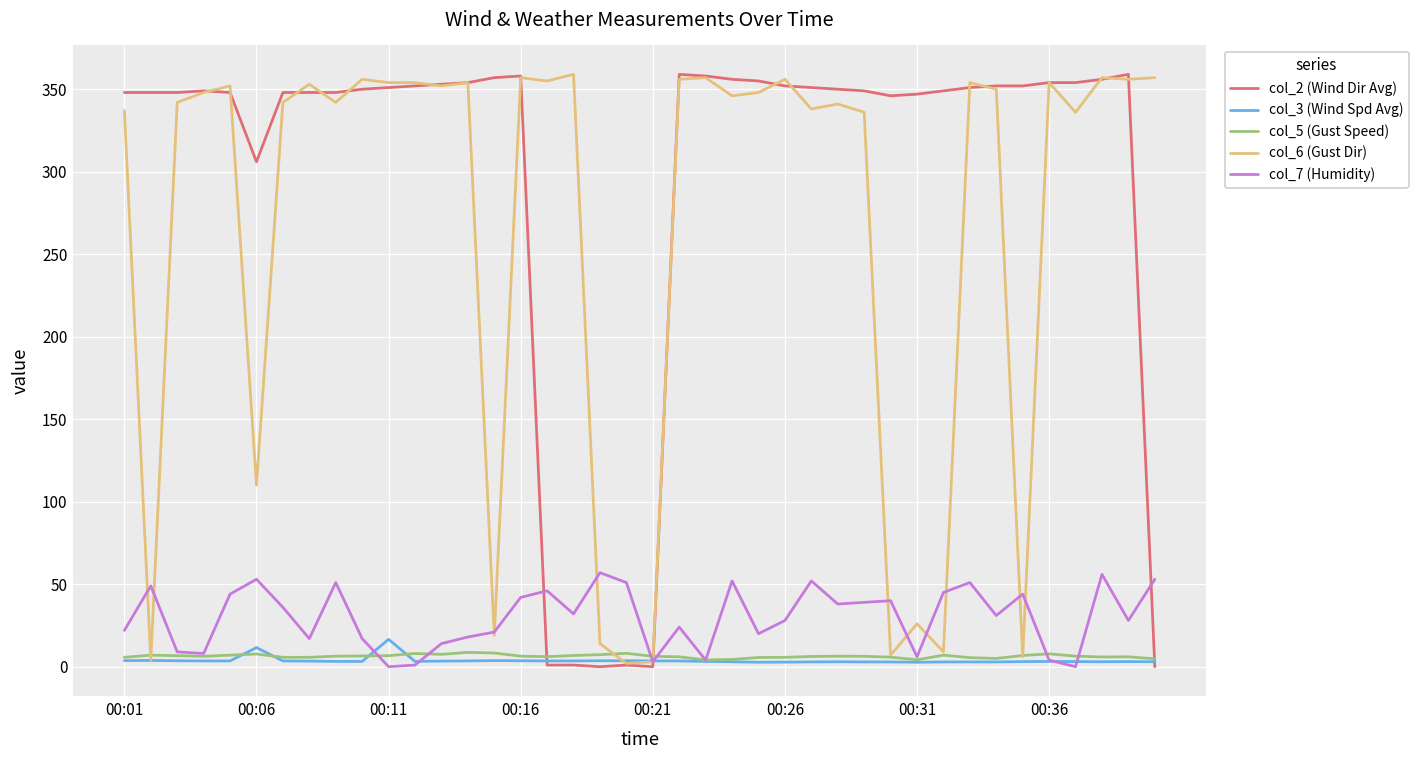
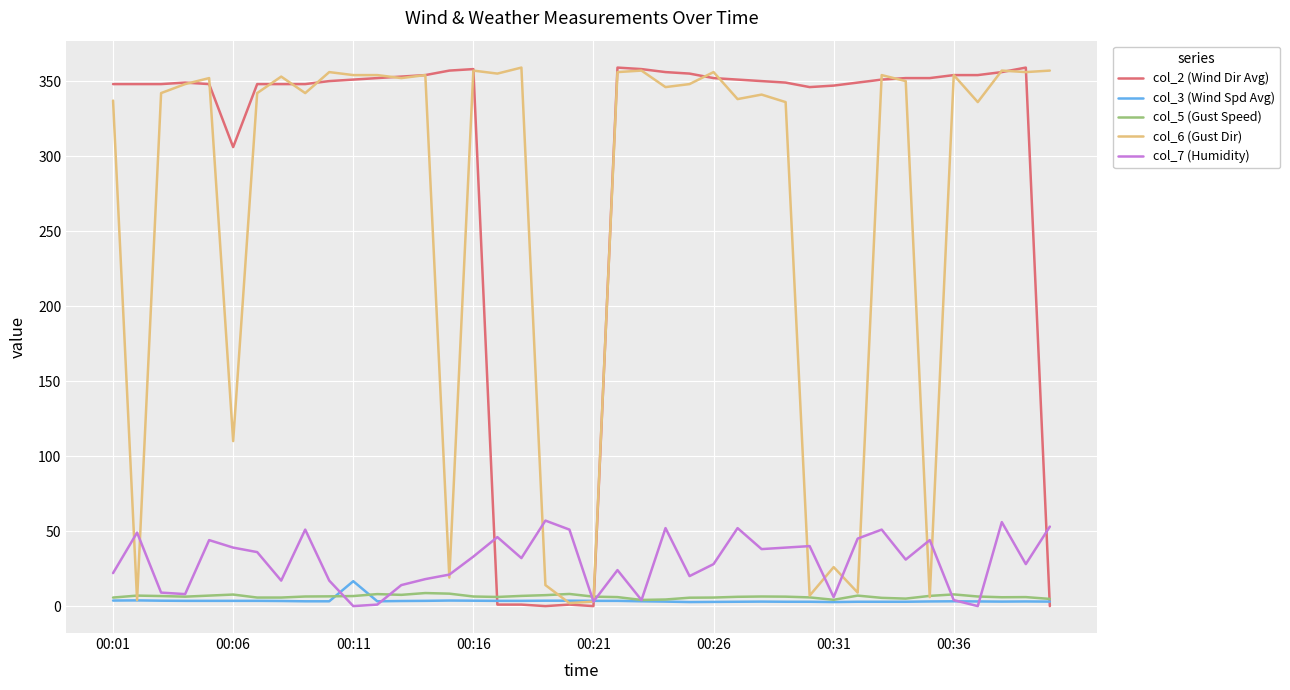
col_3 (Wind Spd Avg), 00:06: 12 -> 4
col_7 (Humidity), 00:06: 53 -> 39
col_7 (Humidity), 00:16: 42 -> 33
